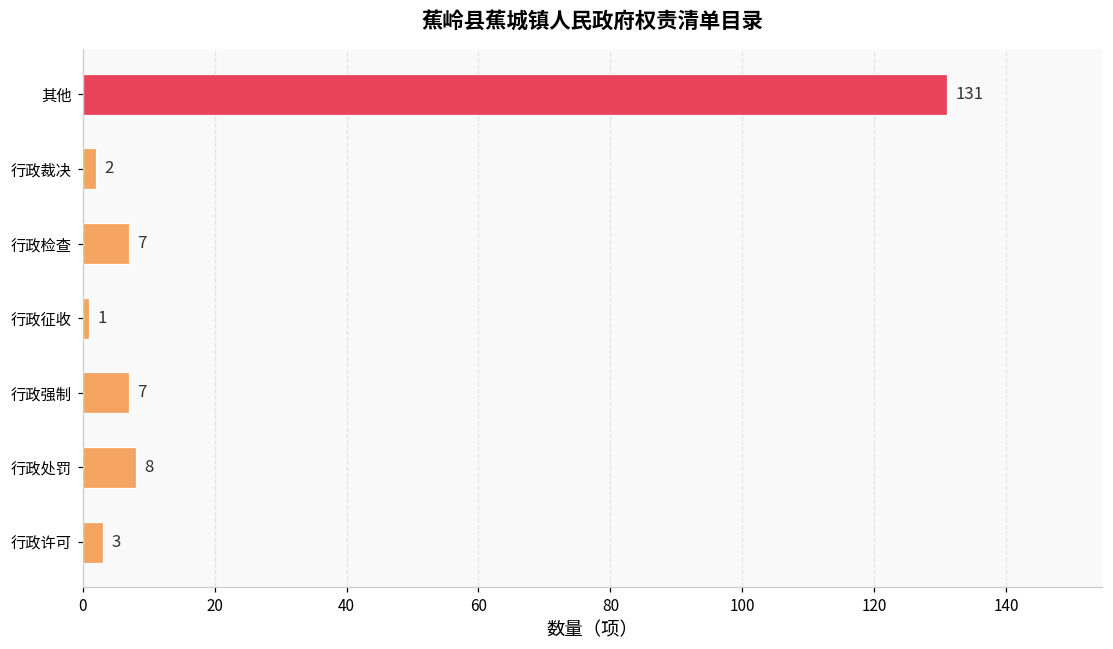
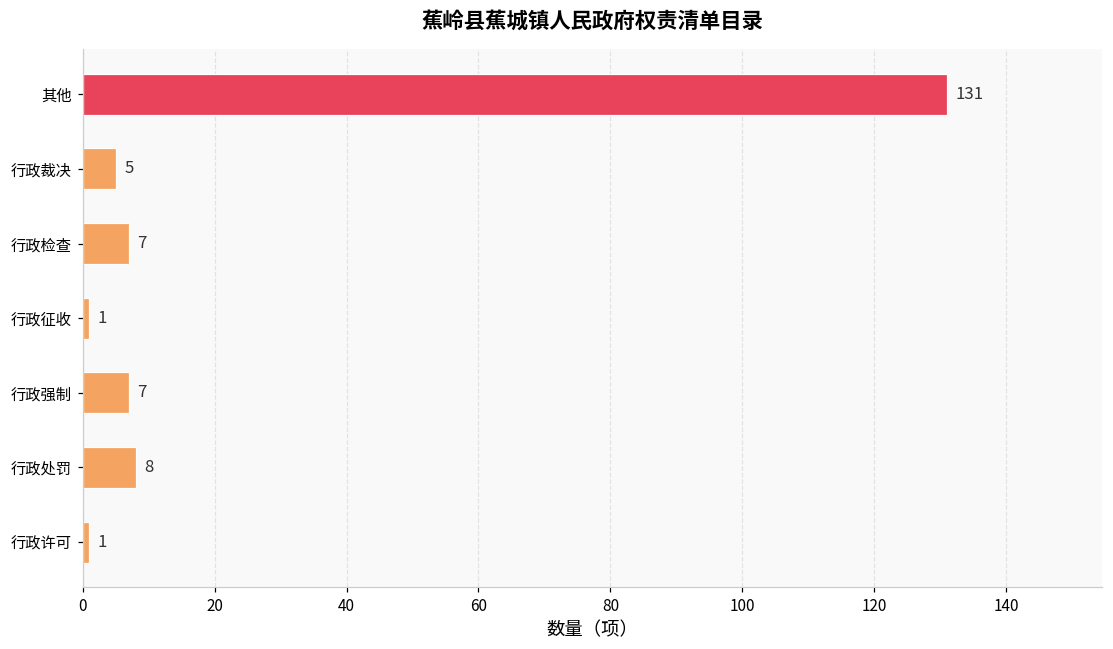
行政裁决: 2 -> 5
行政许可: 3 -> 1
